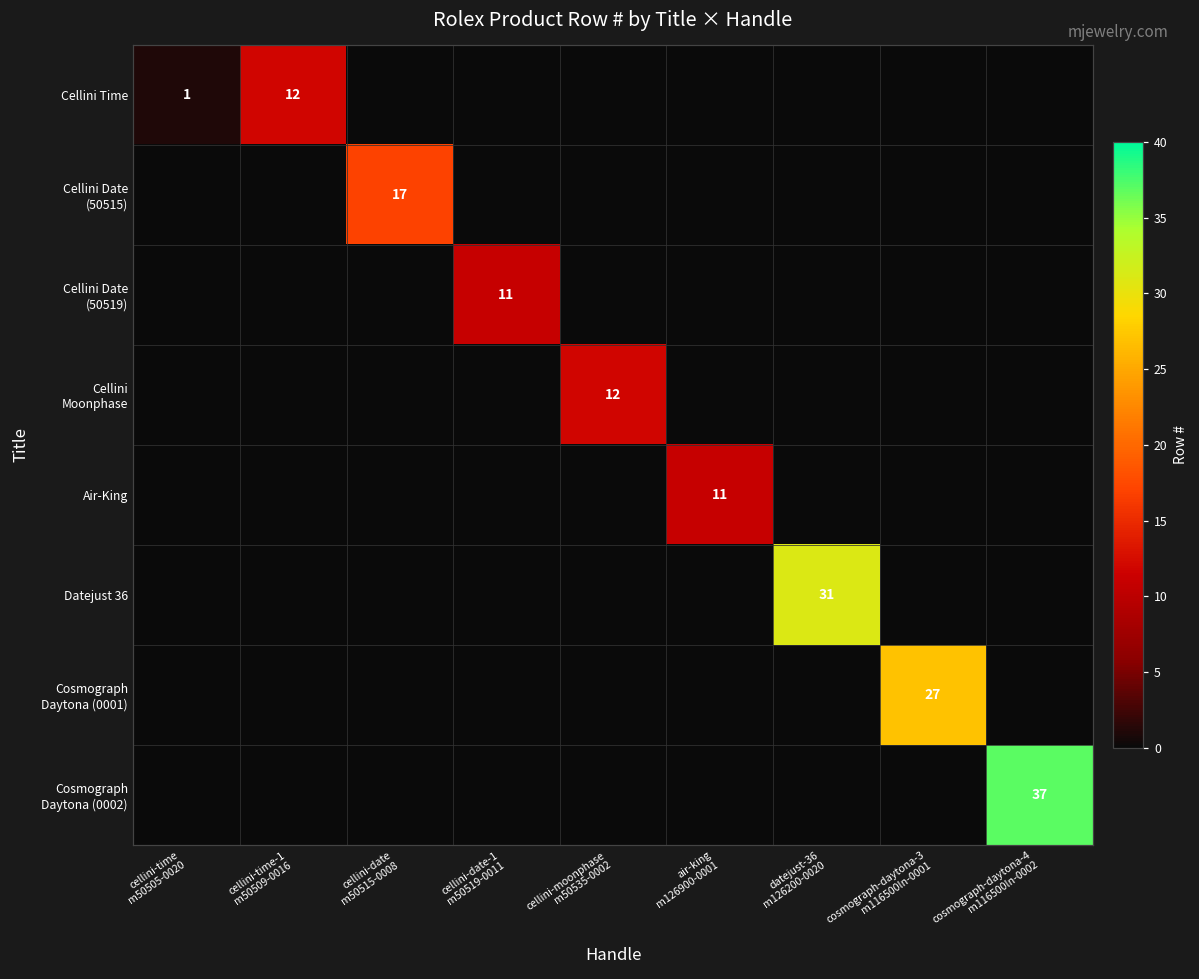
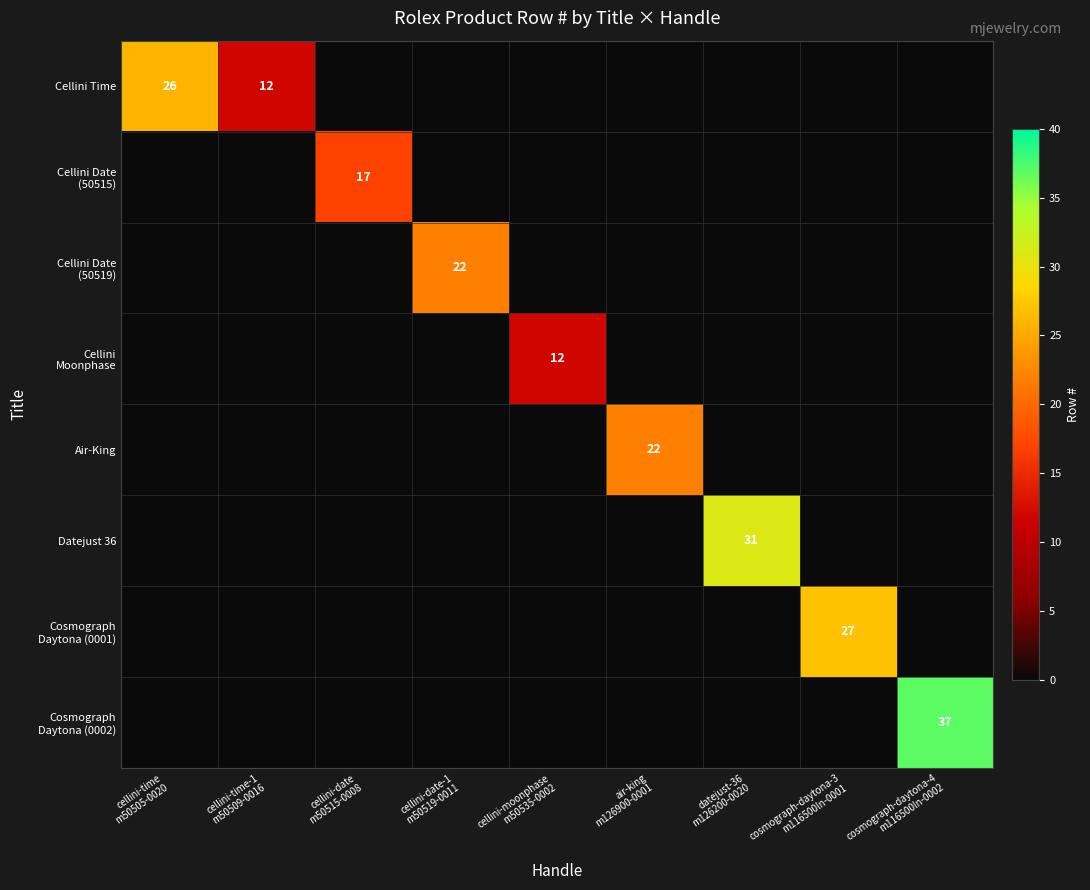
Cellini Time, cellini-time m50505-0020: 1 -> 26
Cellini Date (50519), cellini-date-1 m50519-0011: 11 -> 22
Air-King, air-king m126900-0001: 11 -> 22
